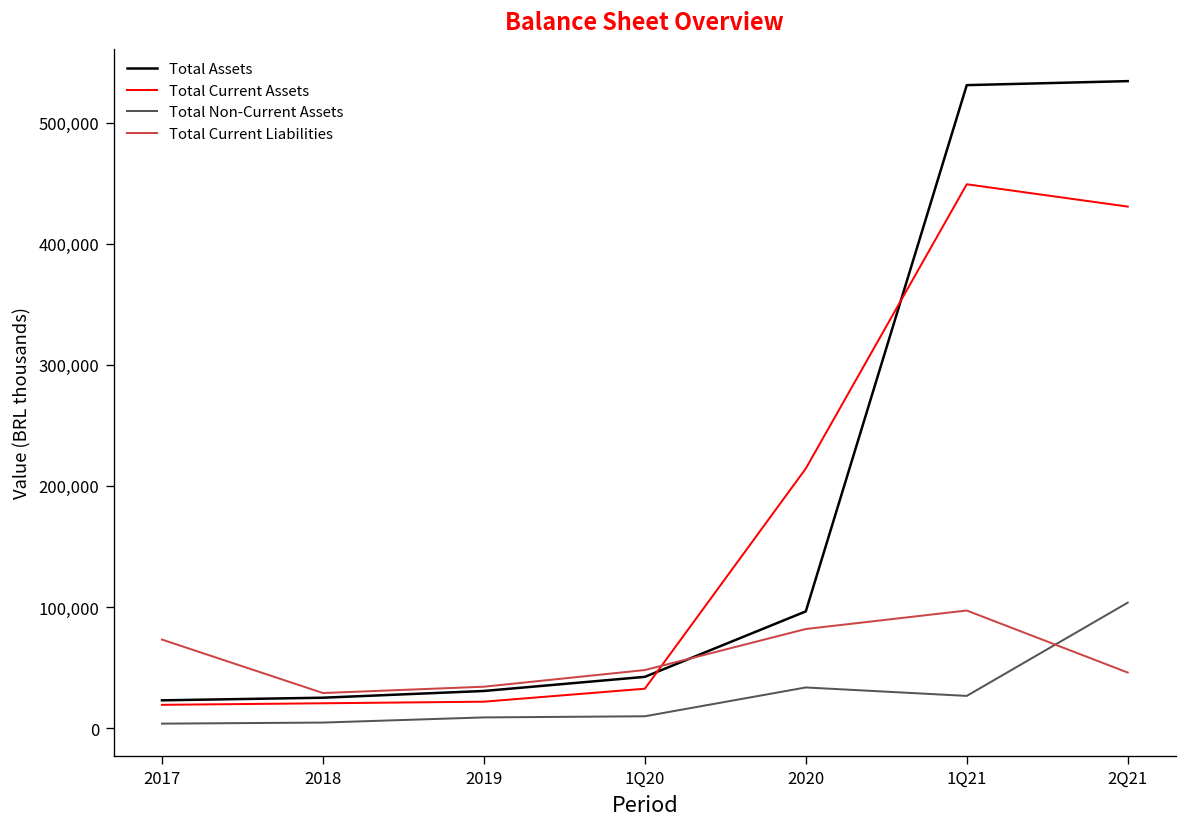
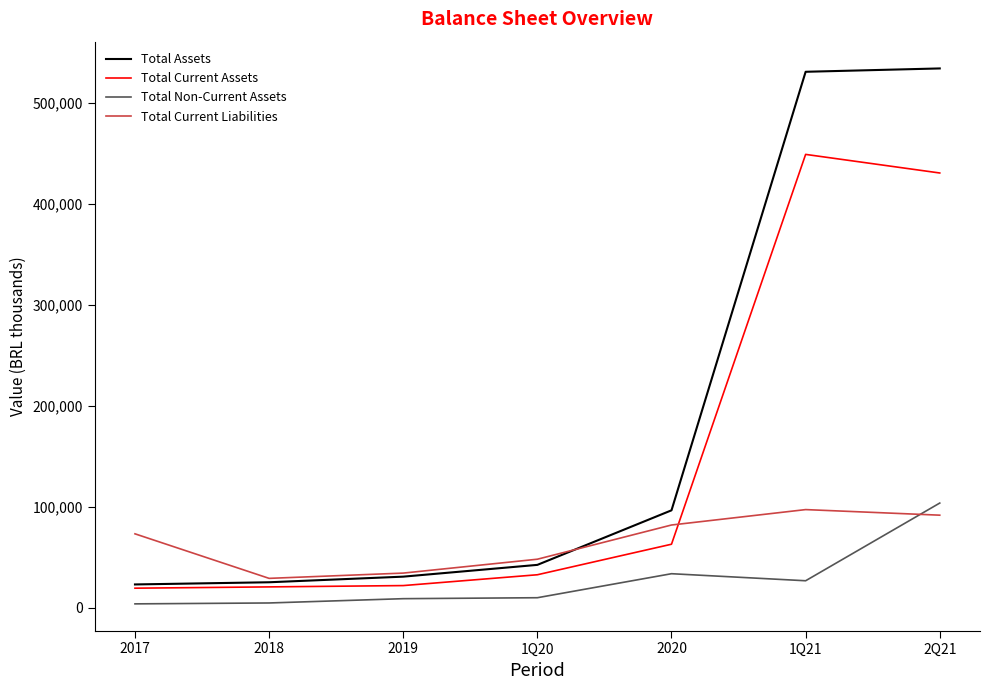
Total Current Assets, 2020: 214,000 -> 63,000
Total Current Liabilities, 2Q21: 46,000 -> 92,000
